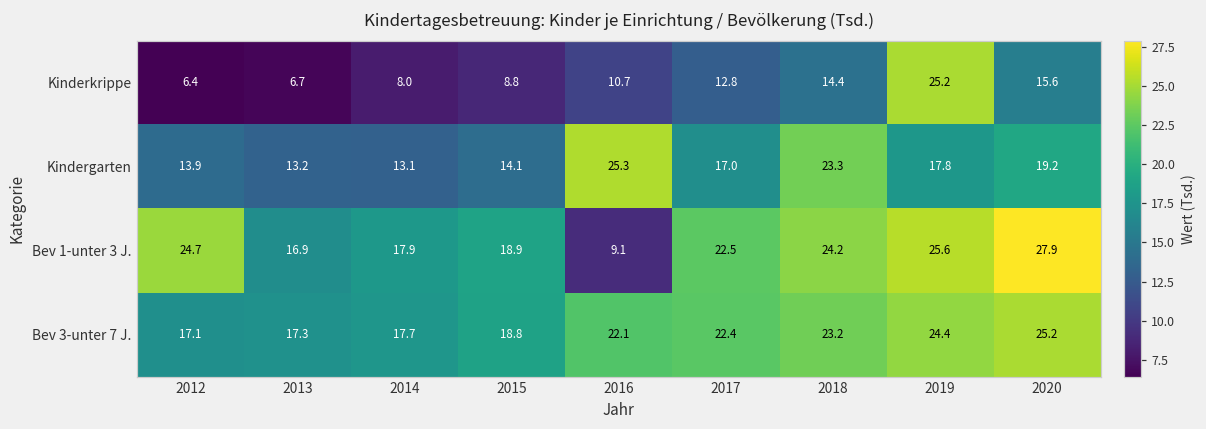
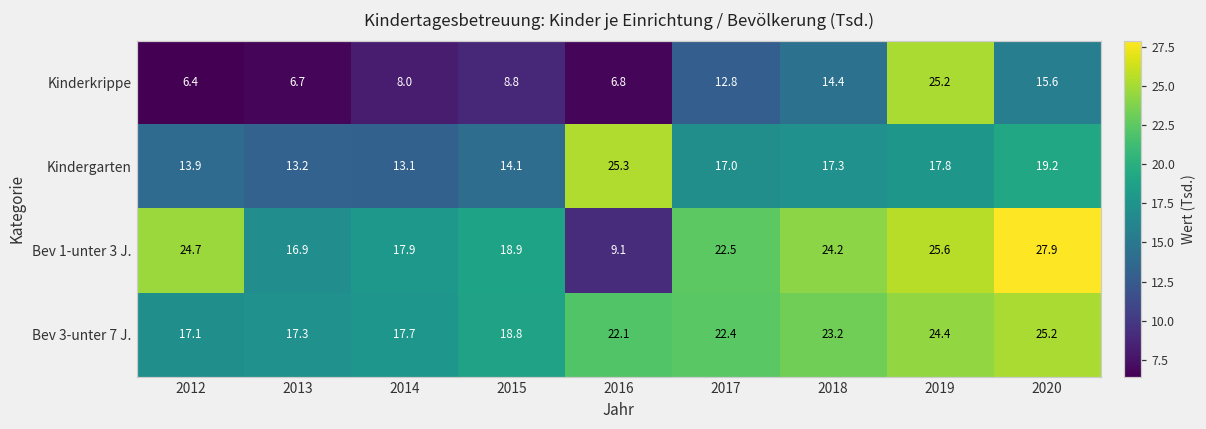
Kinderkrippe, 2016: 10.7 -> 6.8
Kindergarten, 2018: 23.3 -> 17.3
